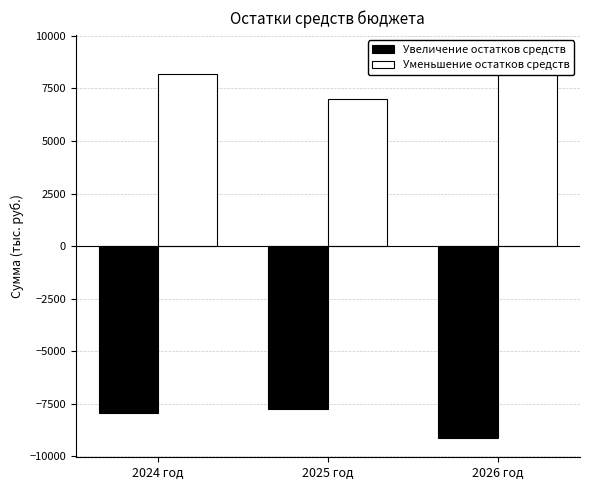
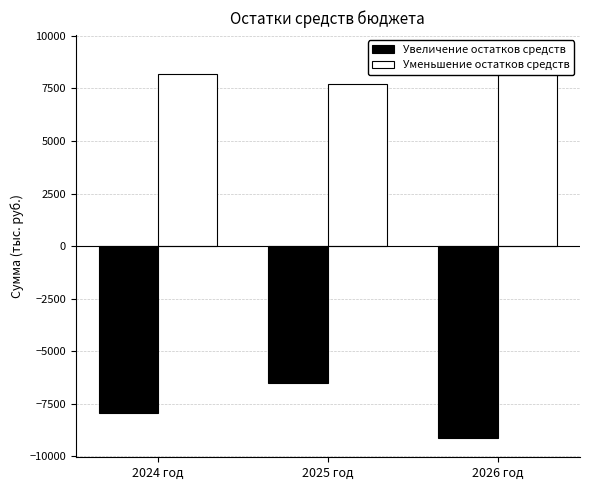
Увеличение остатков средств, 2025 год: -7700 -> -6500
Уменьшение остатков средств, 2025 год: 7000 -> 7700
